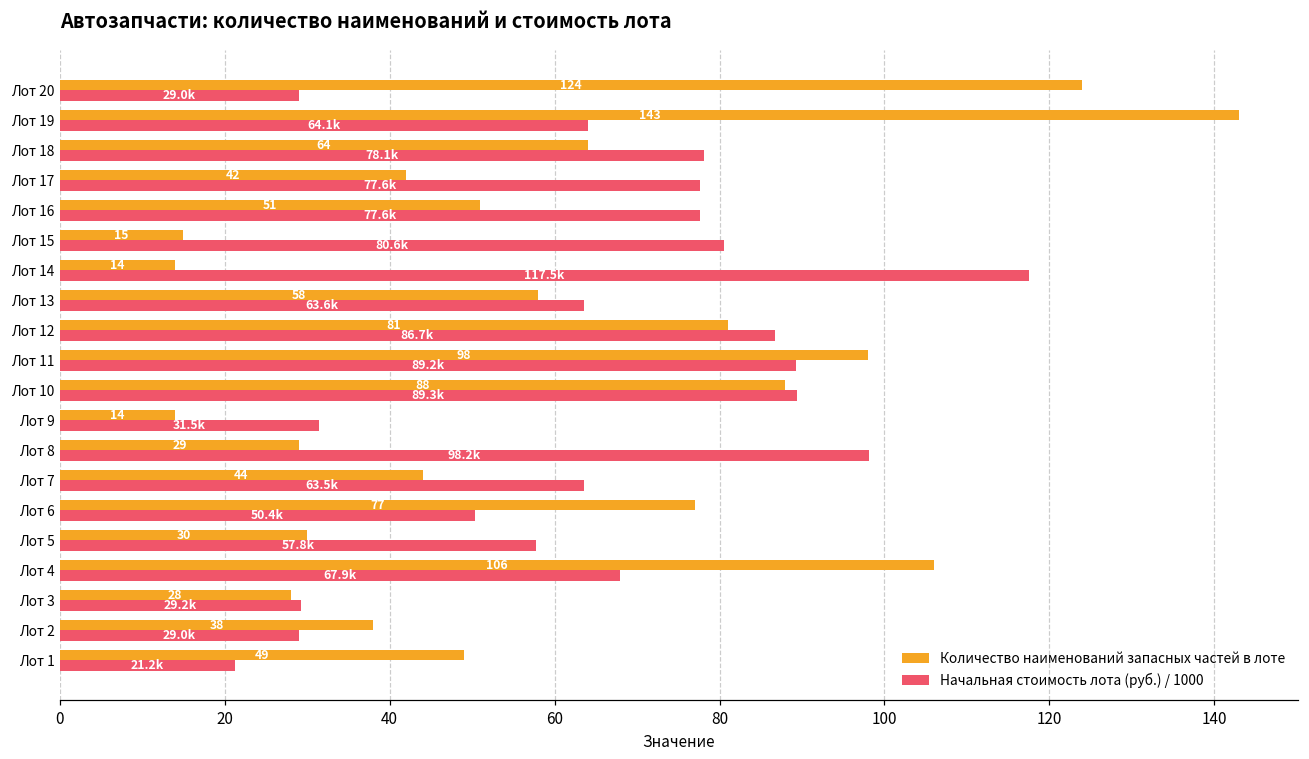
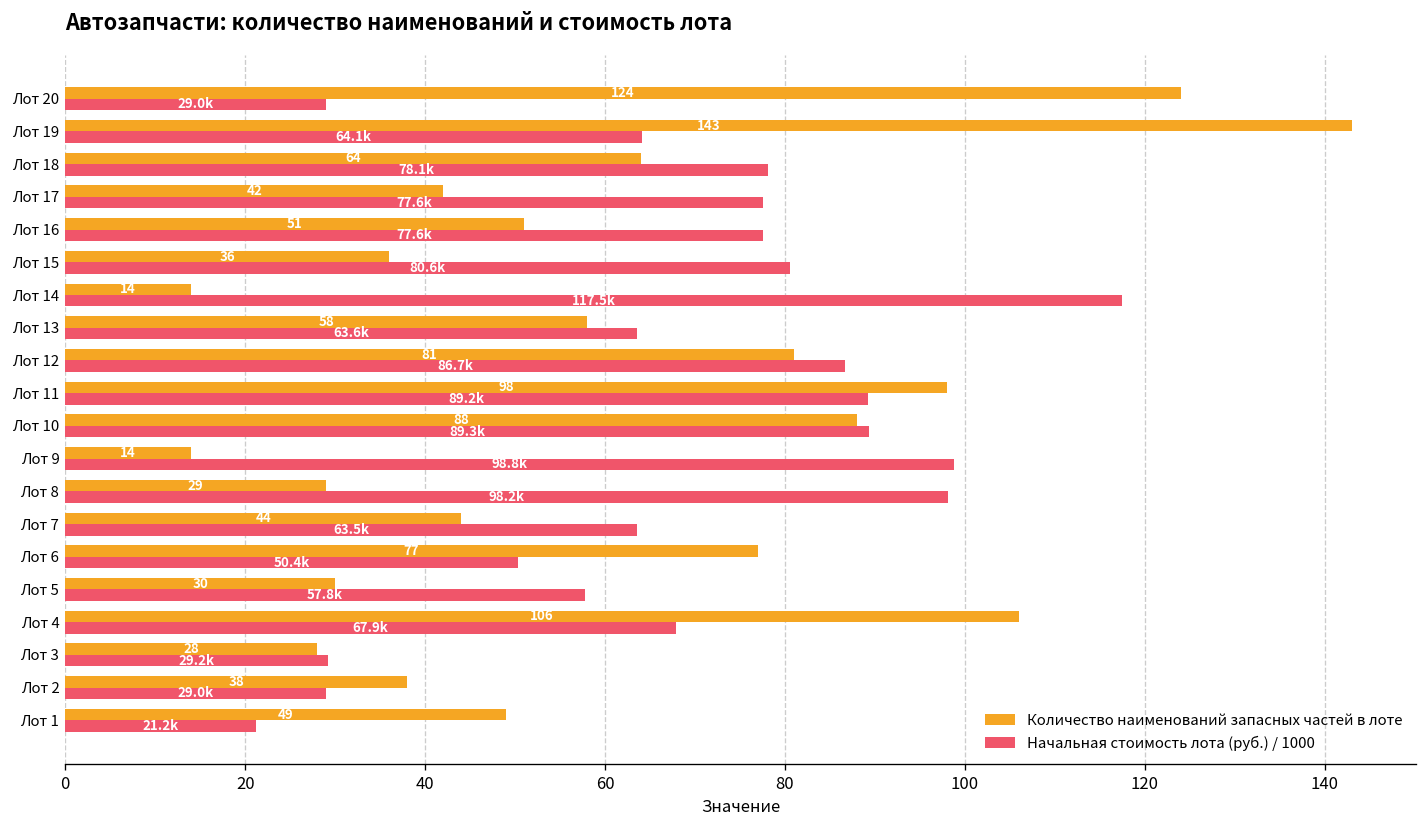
Количество наименований запасных частей в лоте, Лот 15: 15 -> 36
Начальная стоимость лота (руб.) / 1000, Лот 9: 31.5k -> 98.8k
